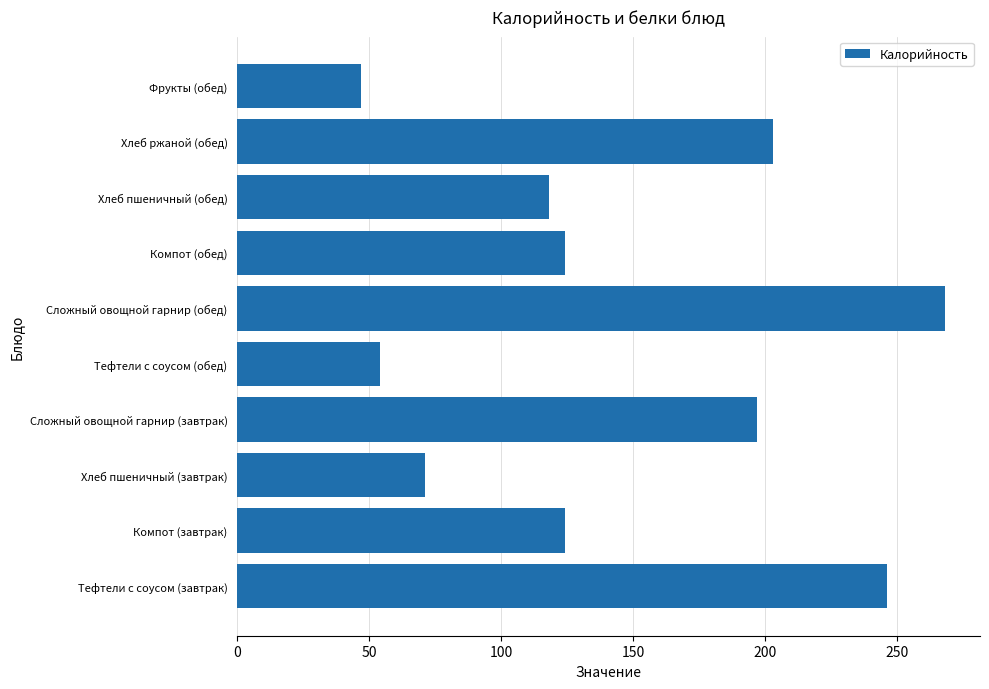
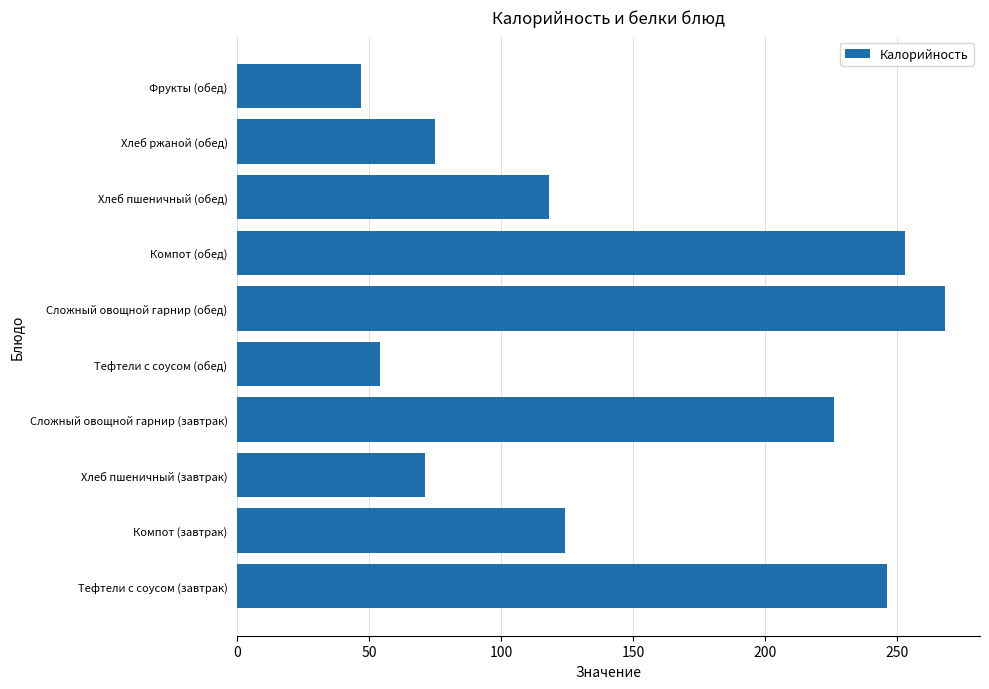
Хлеб ржаной (обед): 203 -> 75
Компот (обед): 124 -> 253
Сложный овощной гарнир (завтрак): 197 -> 226
